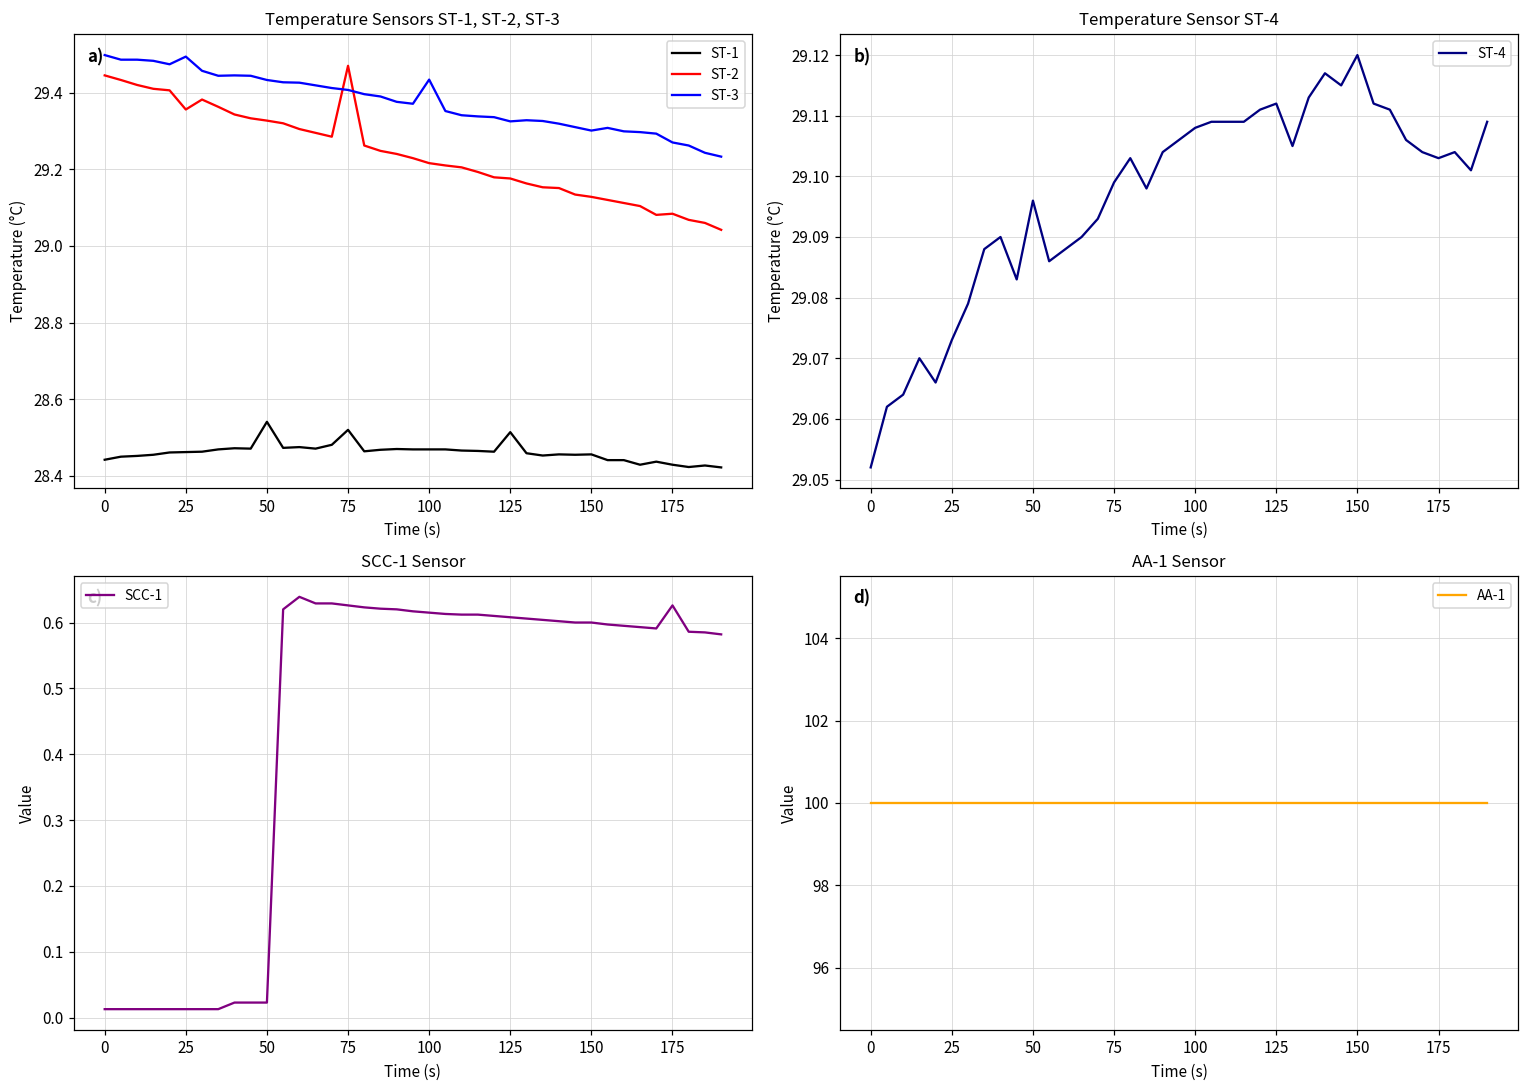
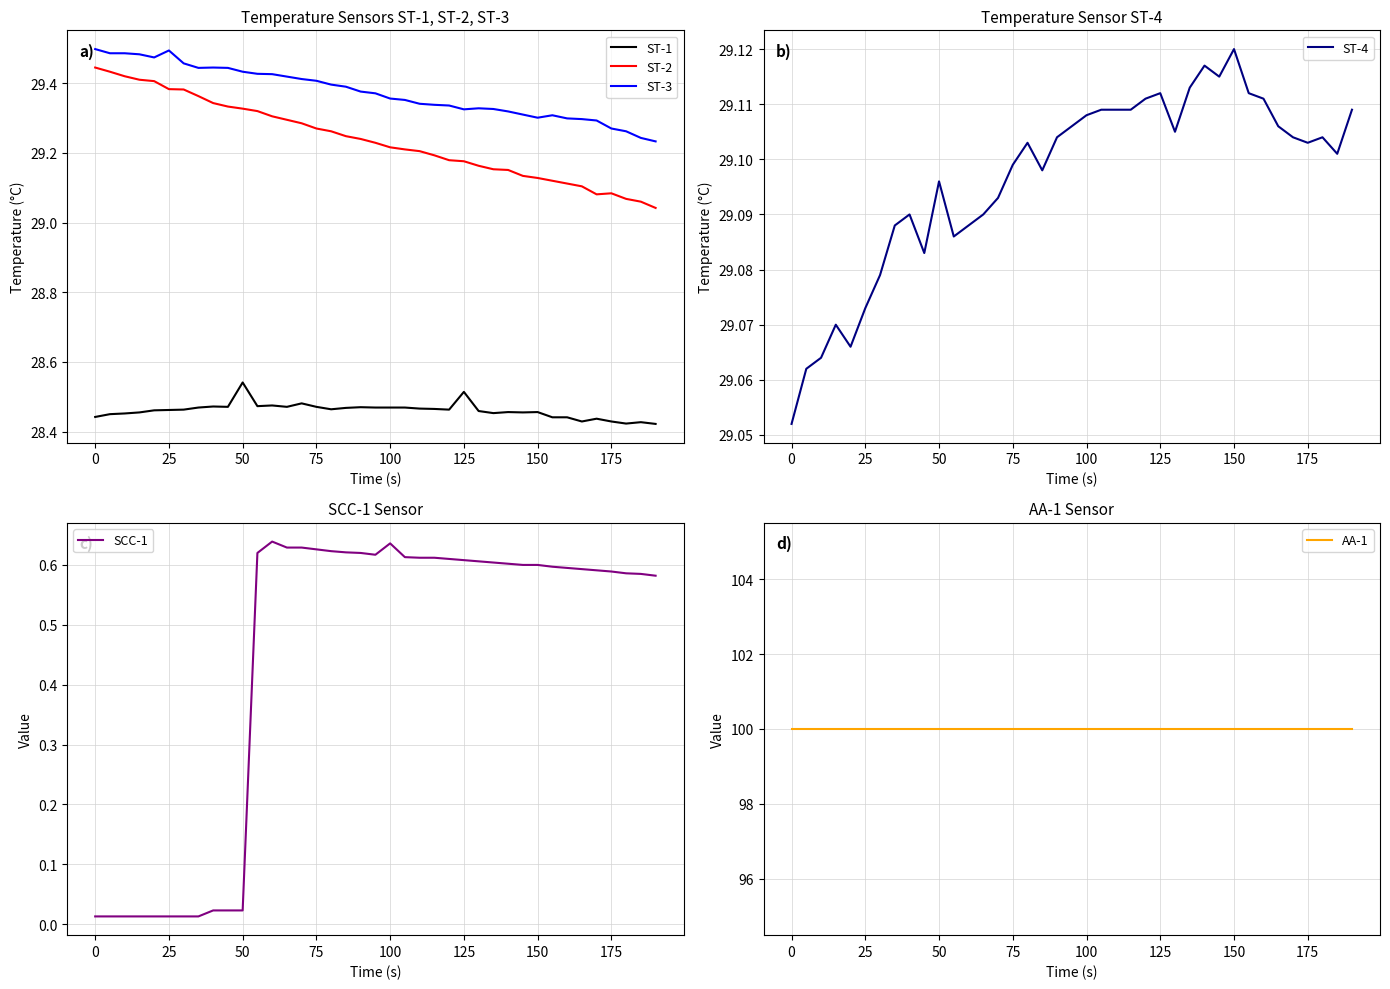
Temperature Sensors ST-1, ST-2, ST-3, ST-2, 25: 29.36 -> 29.38
Temperature Sensors ST-1, ST-2, ST-3, ST-1, 75: 28.52 -> 28.47
Temperature Sensors ST-1, ST-2, ST-3, ST-2, 75: 29.47 -> 29.27
Temperature Sensors ST-1, ST-2, ST-3, ST-3, 100: 29.43 -> 29.36
SCC-1 Sensor, 100: 0.62 -> 0.64
SCC-1 Sensor, 175: 0.63 -> 0.59
